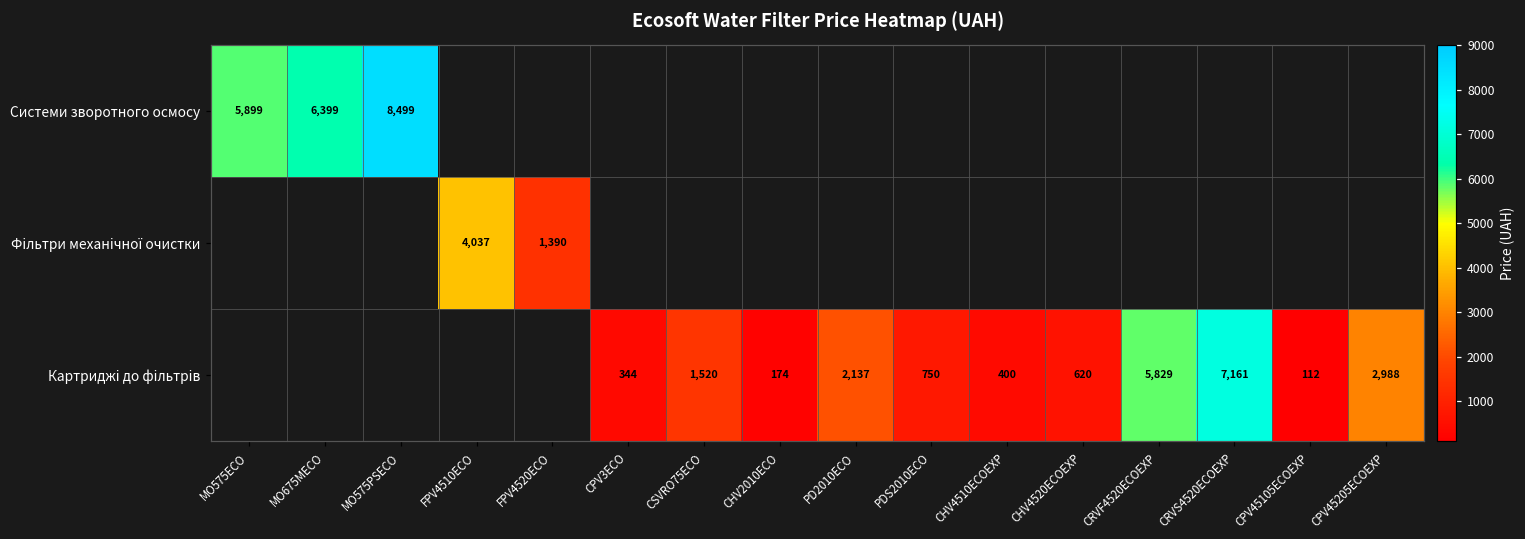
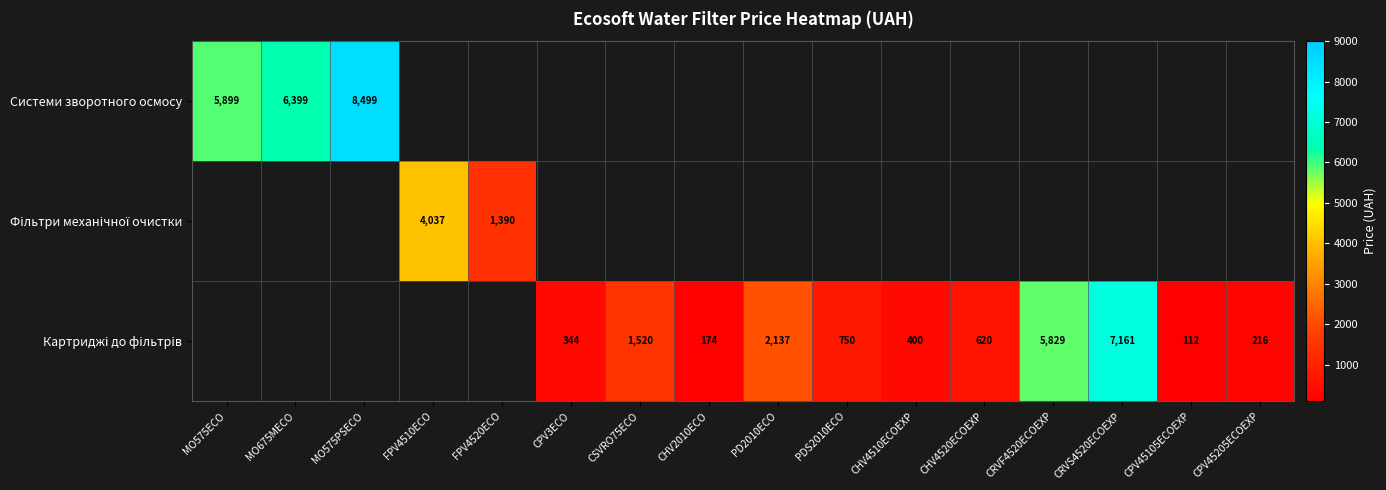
Картриджі до фільтрів, CPV45205ECOEXP: 2,988 -> 216
